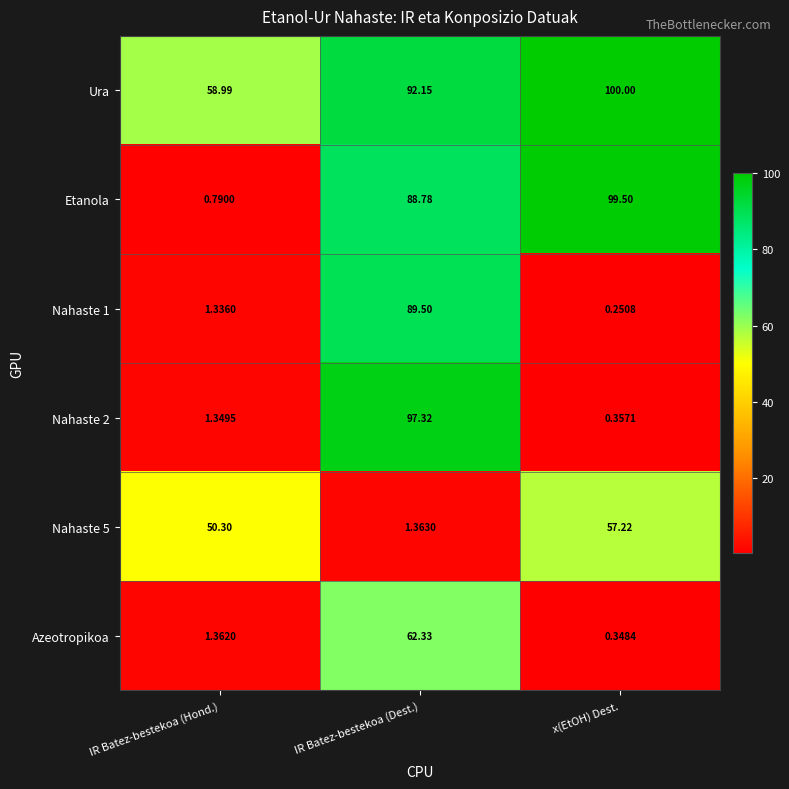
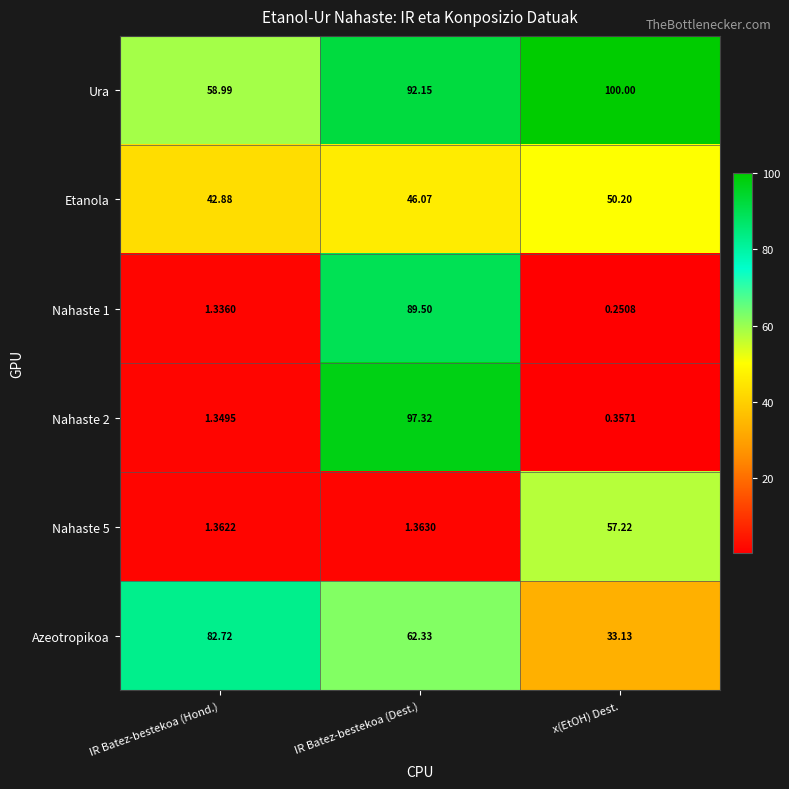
Etanola, IR Batez-bestekoa (Hond.): 0.7900 -> 42.88
Etanola, IR Batez-bestekoa (Dest.): 88.78 -> 46.07
Etanola, x(EtOH) Dest.: 99.50 -> 50.20
Nahaste 5, IR Batez-bestekoa (Hond.): 50.30 -> 1.3622
Azeotropikoa, IR Batez-bestekoa (Hond.): 1.3620 -> 82.72
Azeotropikoa, x(EtOH) Dest.: 0.3484 -> 33.13
